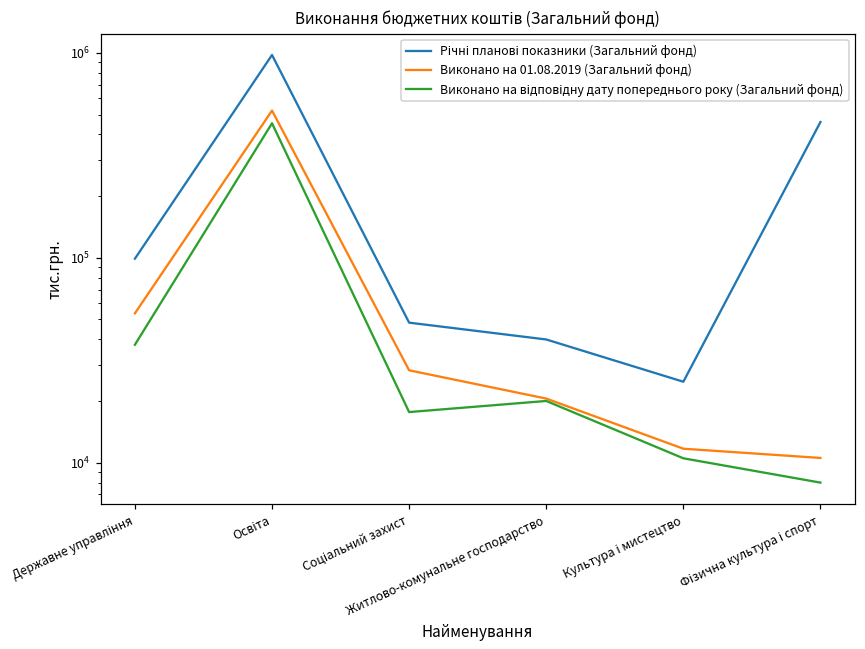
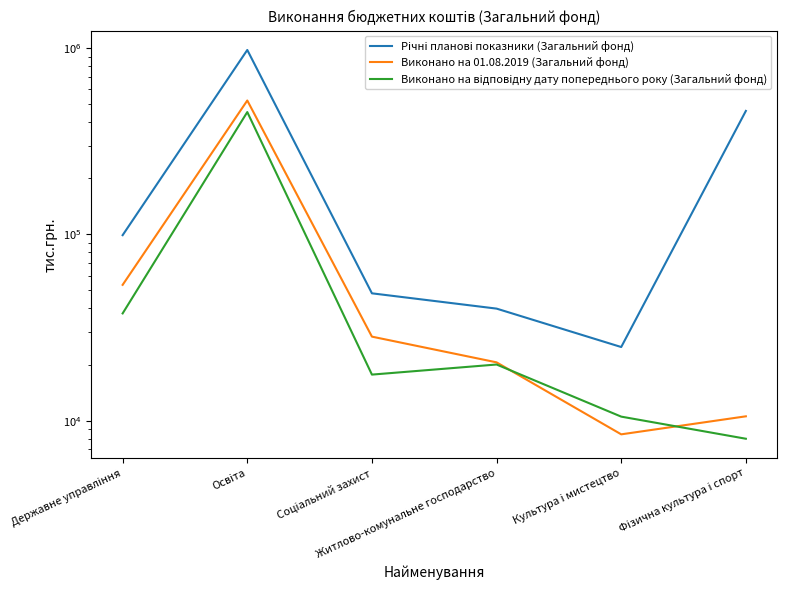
Виконано на 01.08.2019 (Загальний фонд), Культура і мистецтво: 12000 -> 8000
